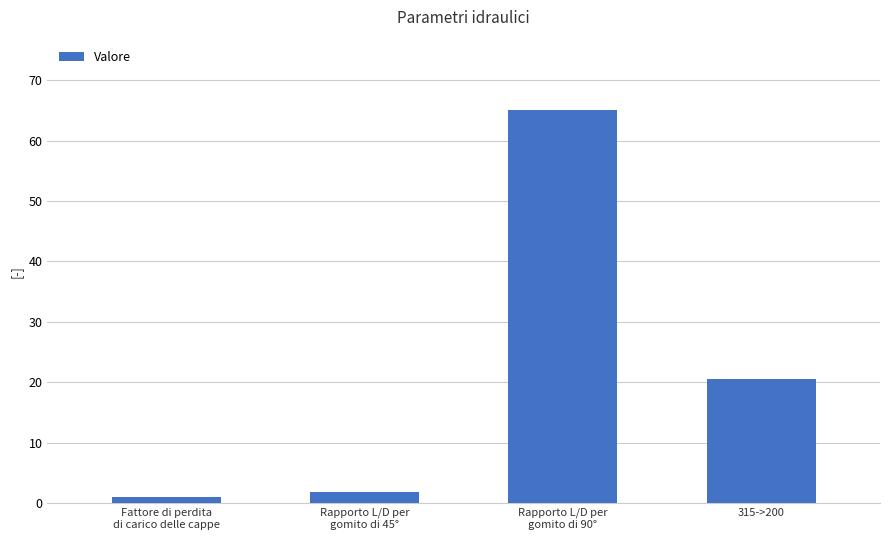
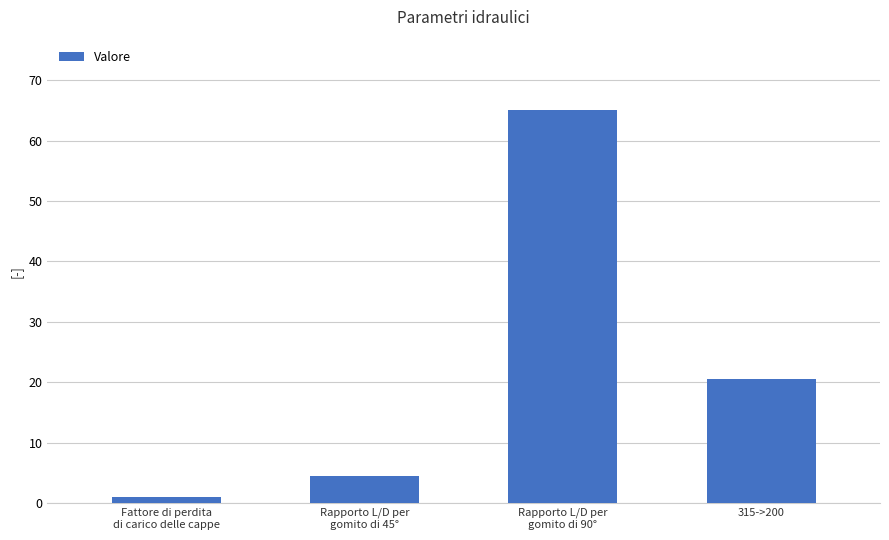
Rapporto L/D per gomito di 45°: 2 -> 5
